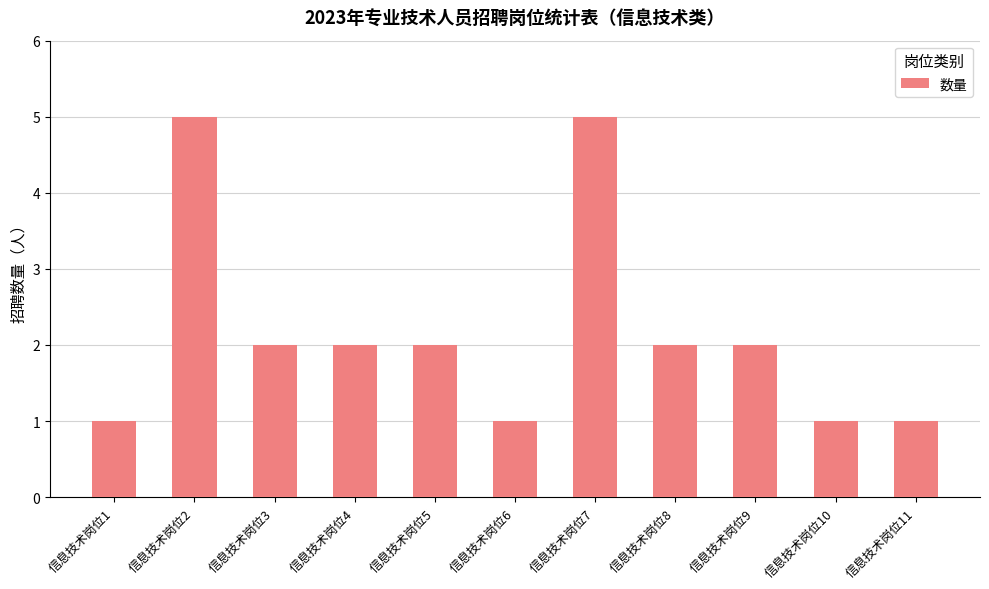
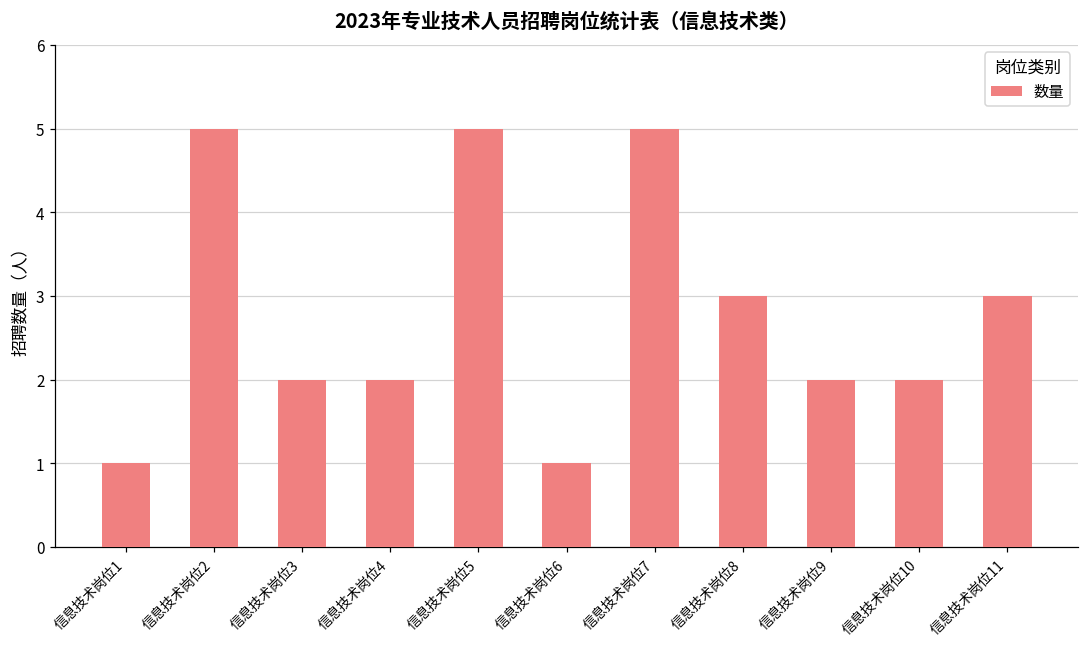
信息技术岗位5: 2 -> 5
信息技术岗位8: 2 -> 3
信息技术岗位10: 1 -> 2
信息技术岗位11: 1 -> 3
